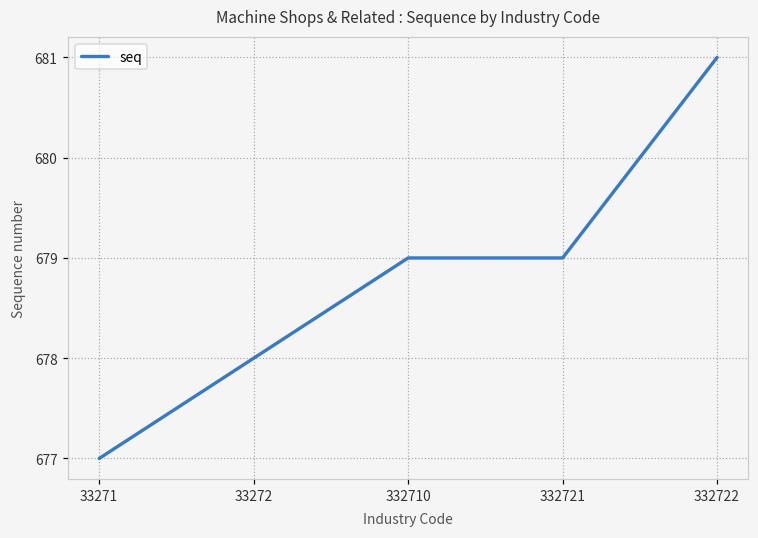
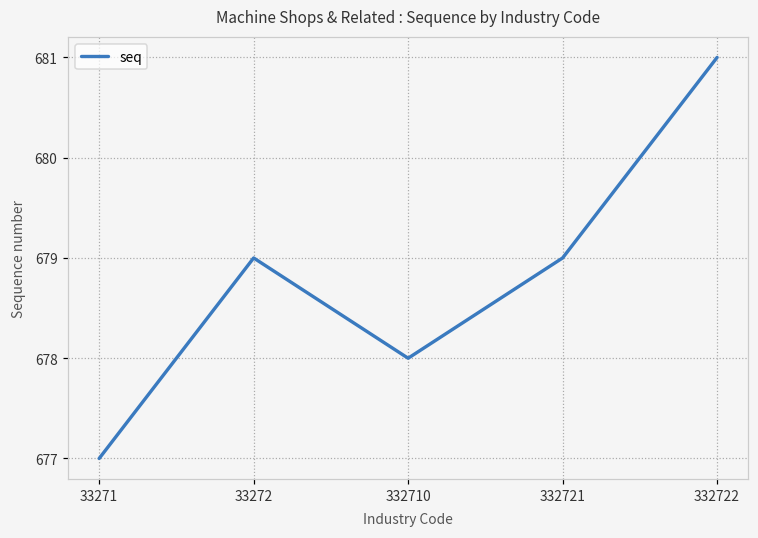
33272: 678 -> 679
332710: 679 -> 678
